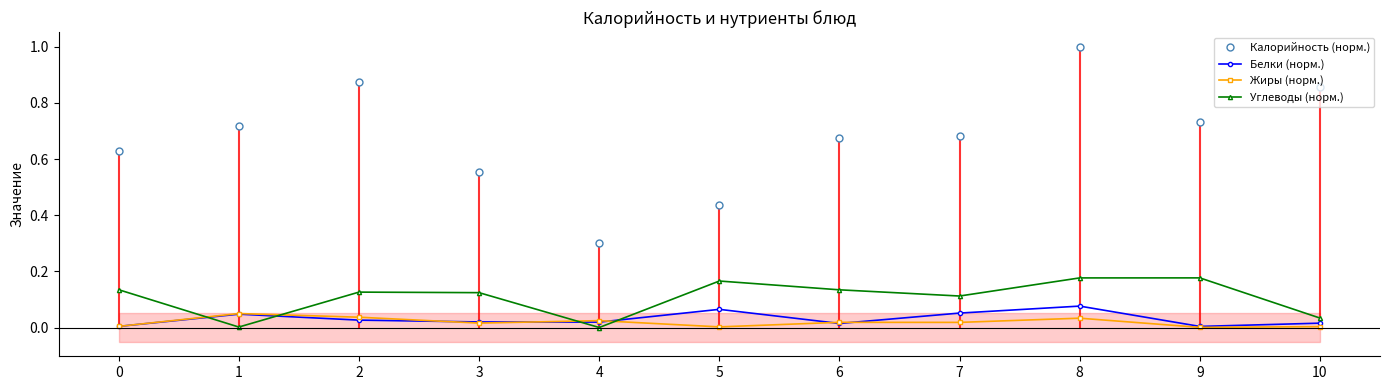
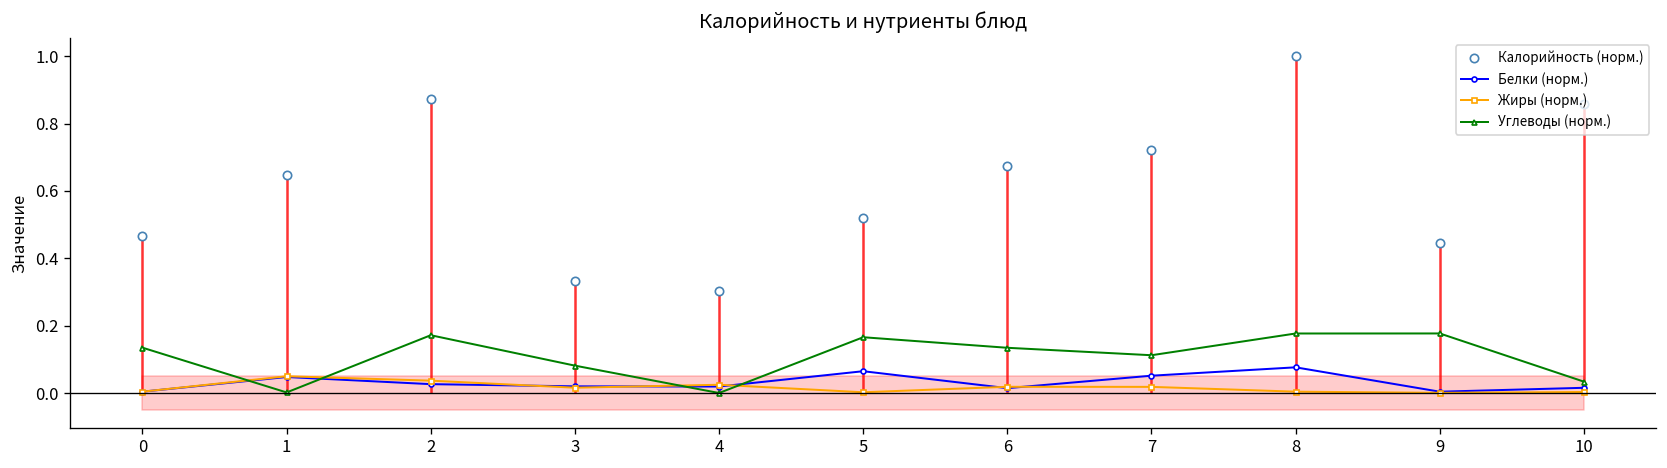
Калорийность (норм.), 0: 0.63 -> 0.47
Калорийность (норм.), 1: 0.72 -> 0.65
Углеводы (норм.), 2: 0.13 -> 0.17
Калорийность (норм.), 3: 0.55 -> 0.33
Углеводы (норм.), 3: 0.12 -> 0.08
Калорийность (норм.), 5: 0.44 -> 0.52
Калорийность (норм.), 7: 0.68 -> 0.72
Жиры (норм.), 8: 0.03 -> 0.00
Калорийность (норм.), 9: 0.73 -> 0.44
